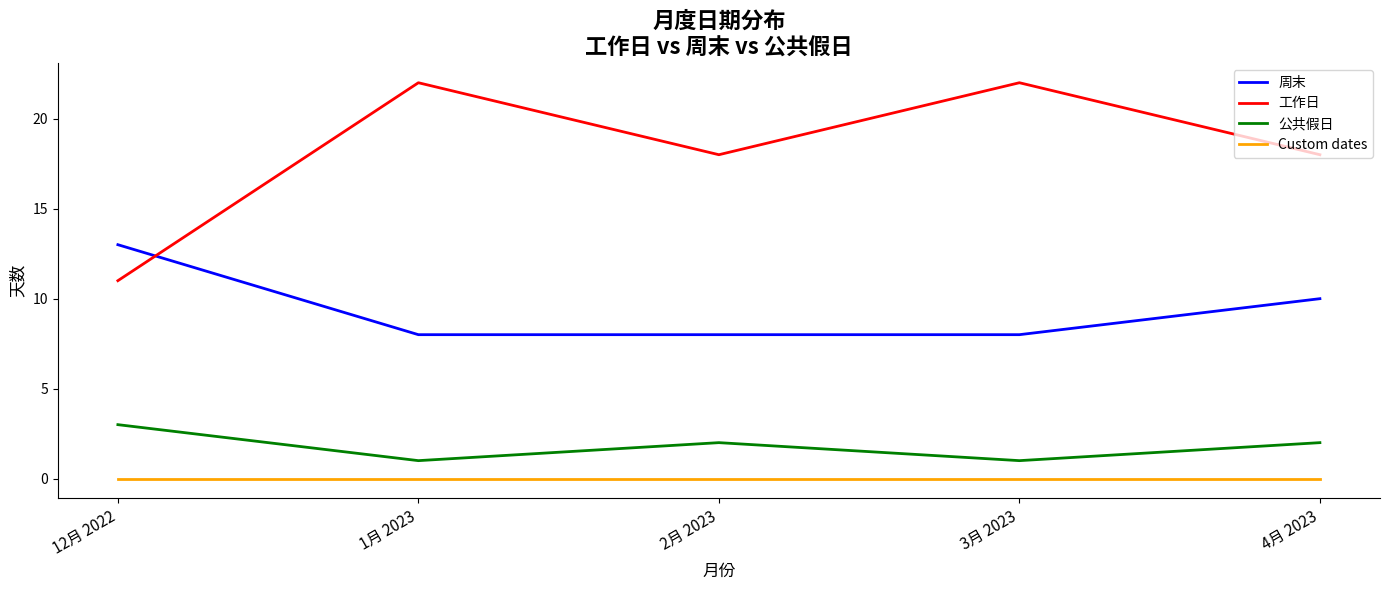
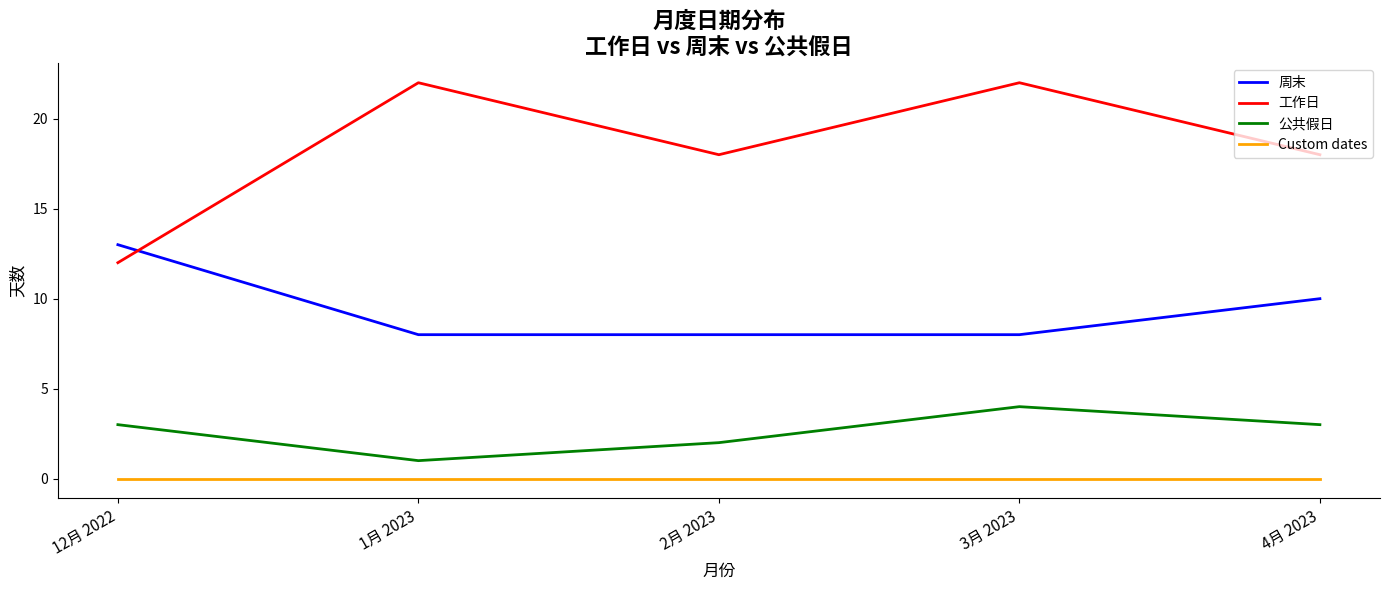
工作日, 12月 2022: 11 -> 12
公共假日, 3月 2023: 1 -> 4
公共假日, 4月 2023: 2 -> 3
